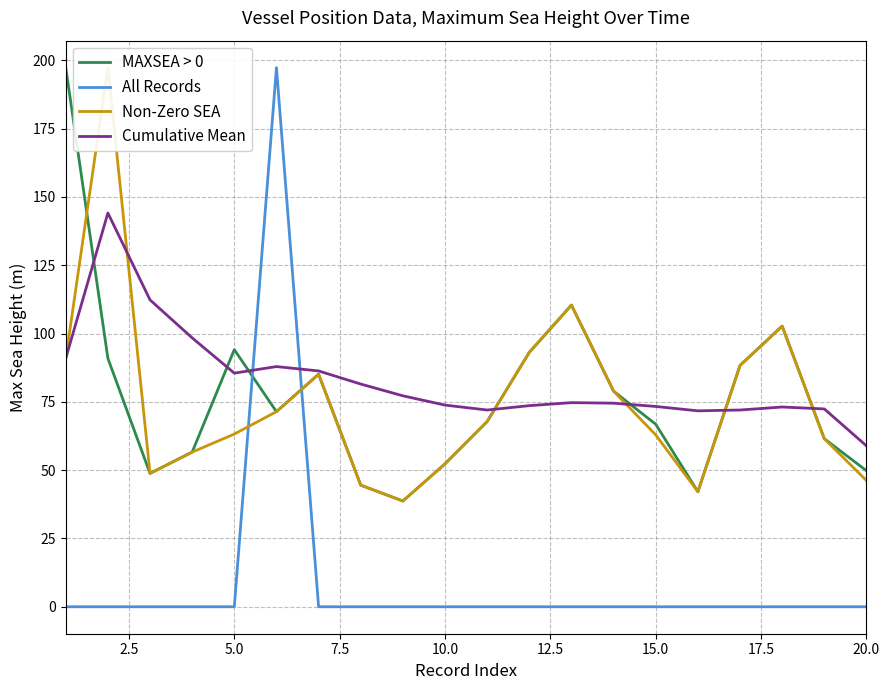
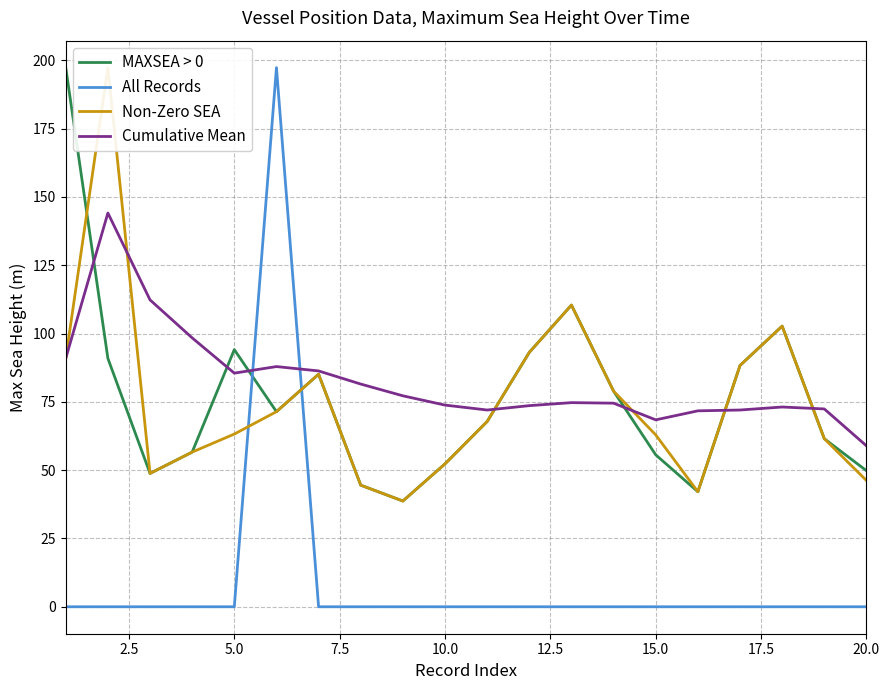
MAXSEA > 0, 15.0: 67 -> 56
Cumulative Mean, 15.0: 73 -> 68
